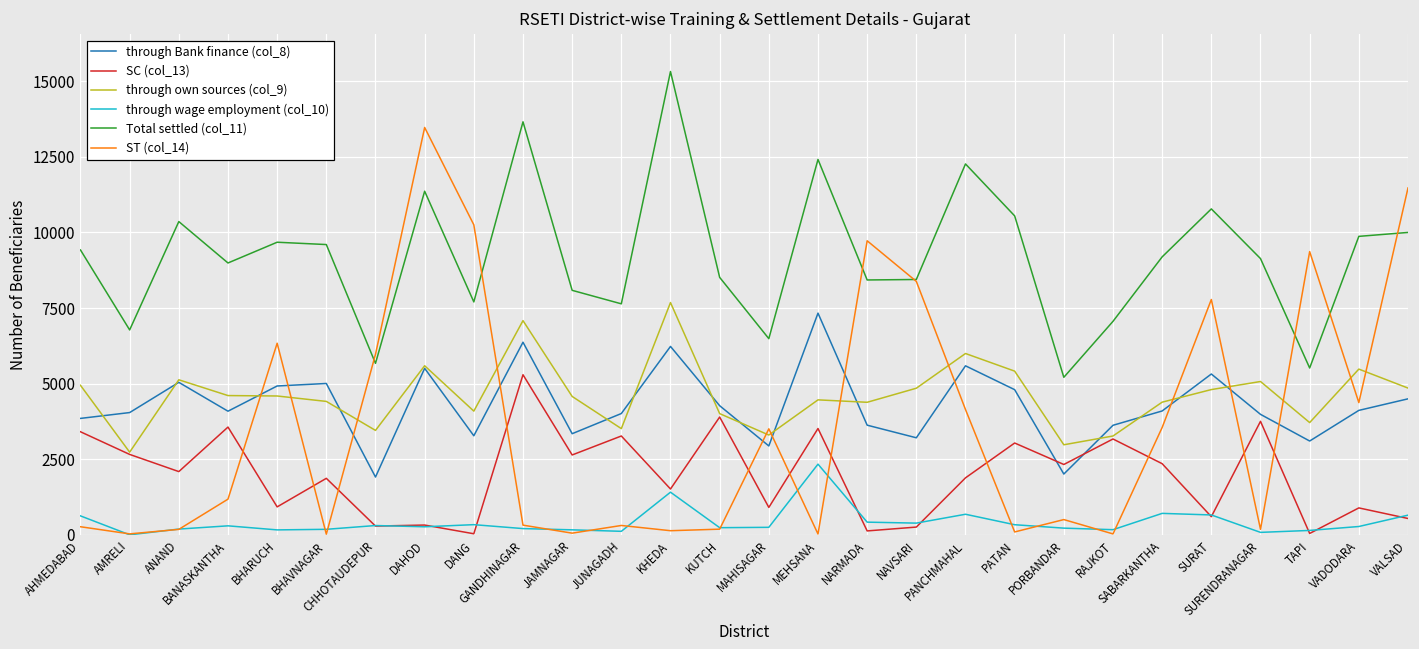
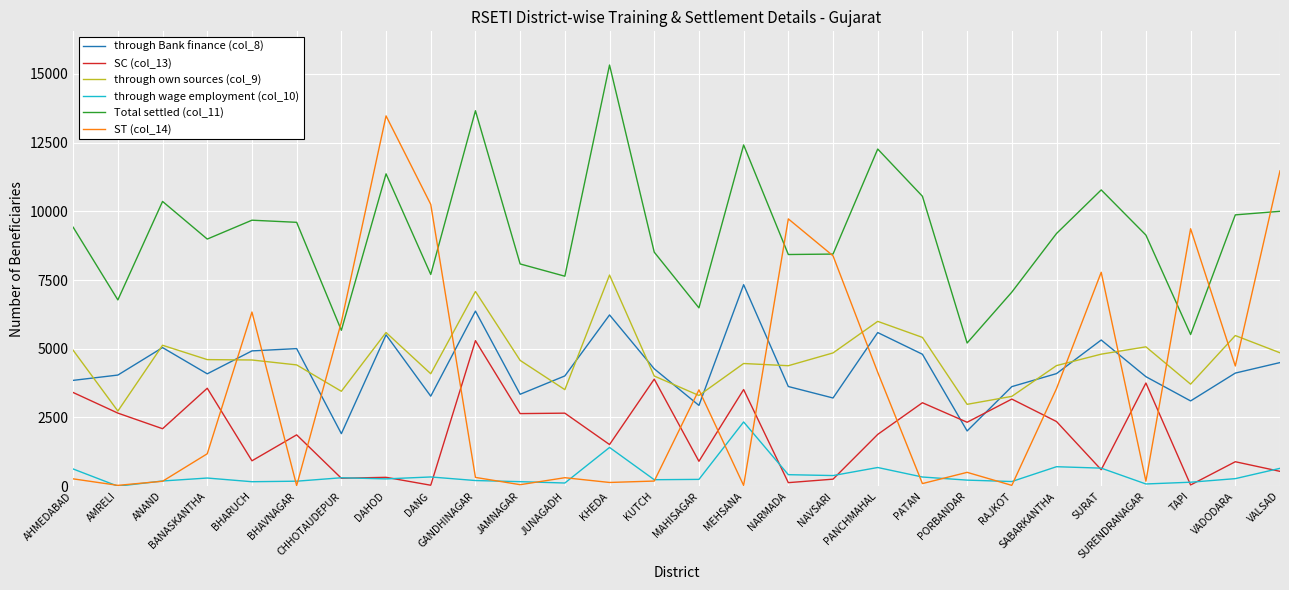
SC (col_13), JUNAGADH: 3300 -> 2700
